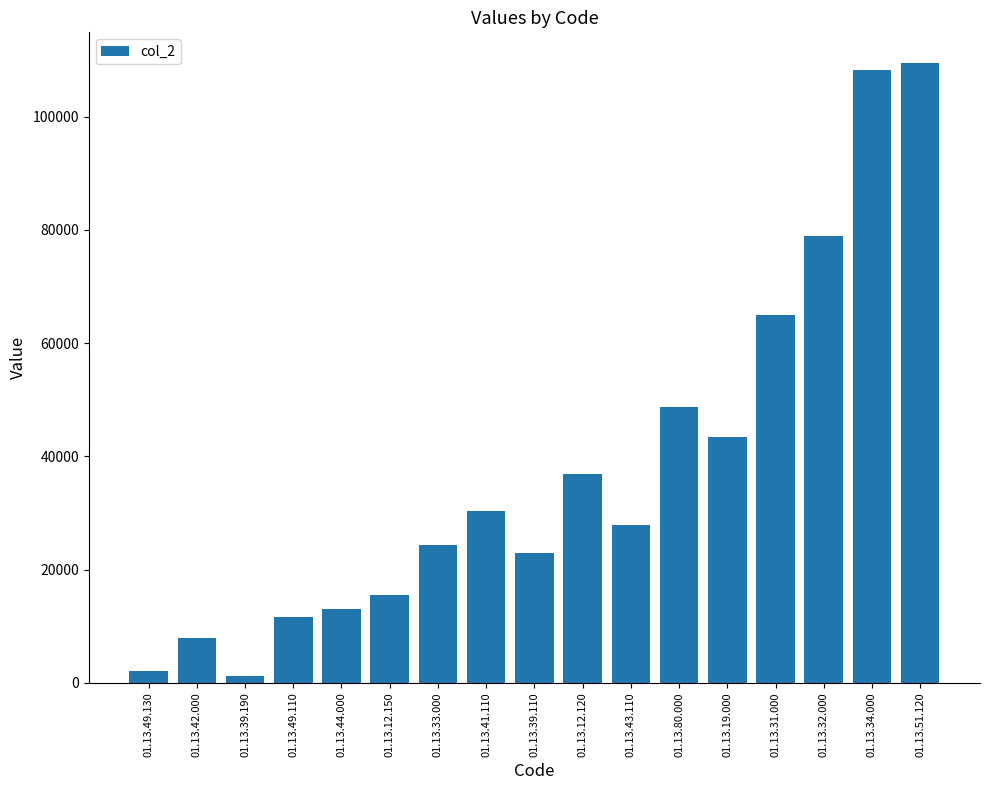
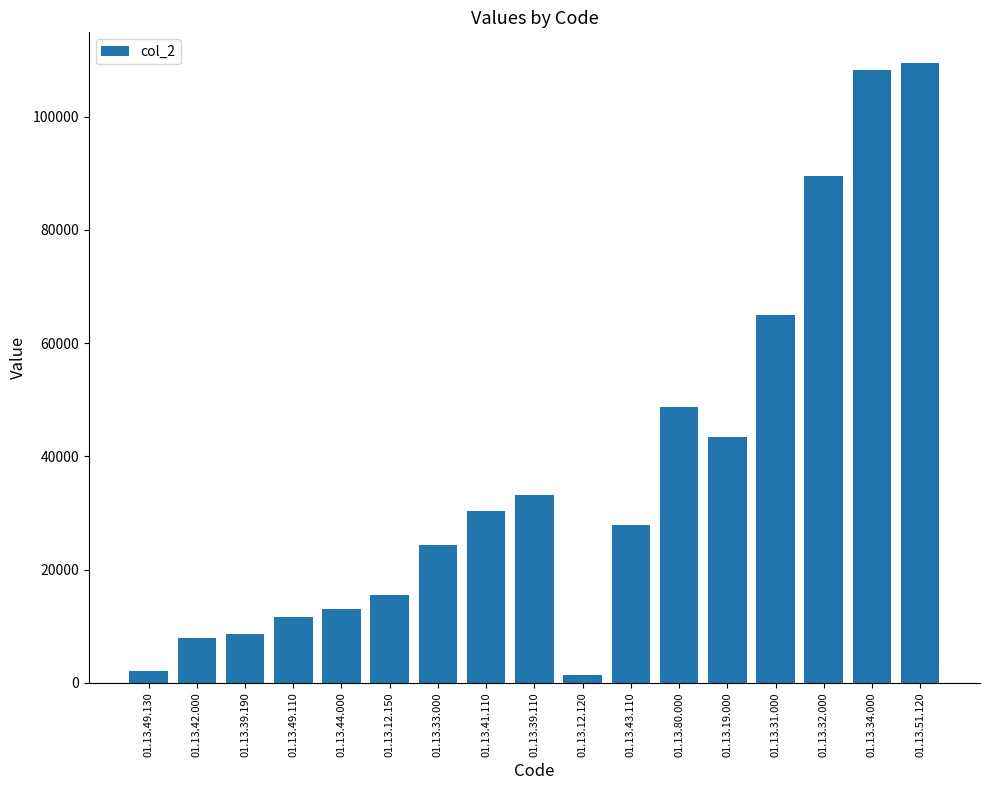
01.13.39.190: 1000 -> 9000
01.13.39.110: 23000 -> 33000
01.13.12.120: 37000 -> 1000
01.13.32.000: 79000 -> 89000
